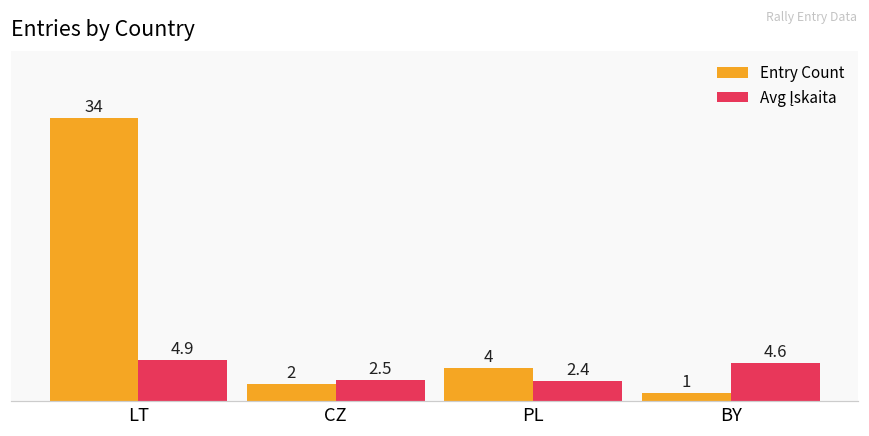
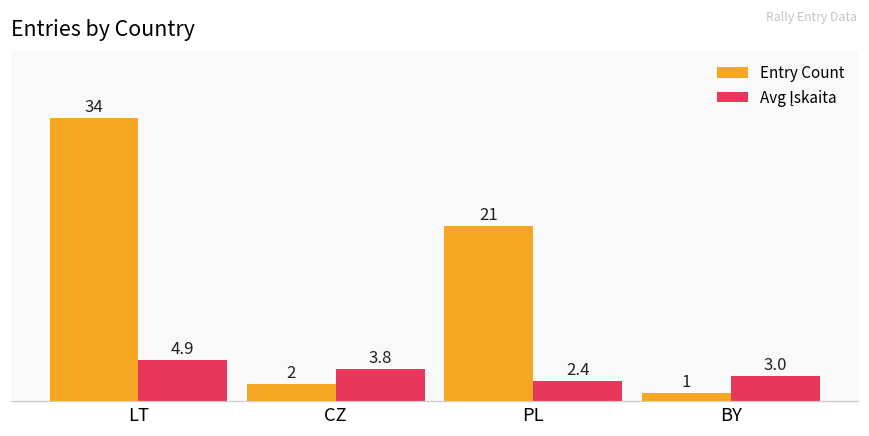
Avg Įskaita, CZ: 2.5 -> 3.8
Entry Count, PL: 4 -> 21
Avg Įskaita, BY: 4.6 -> 3.0
